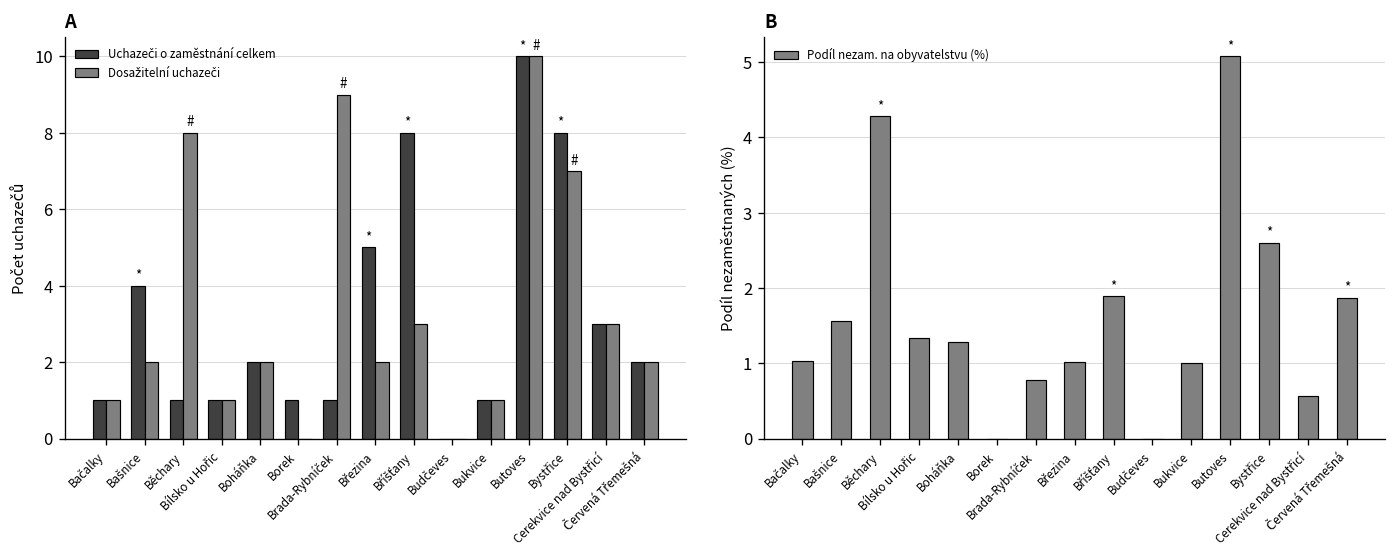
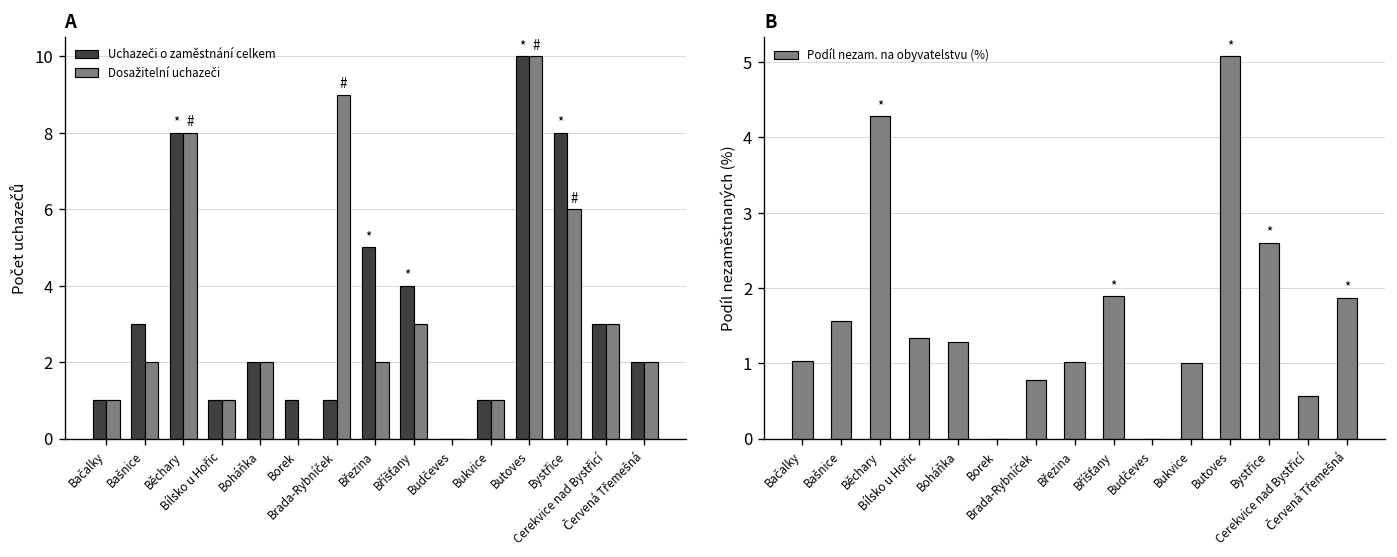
A, Uchazeči o zaměstnání celkem, Bašnice: 4 -> 3
A, Uchazeči o zaměstnání celkem, Běchary: 1 -> 8
A, Uchazeči o zaměstnání celkem, Bříšťany: 8 -> 4
A, Dosažitelní uchazeči, Bystřice: 7 -> 6
